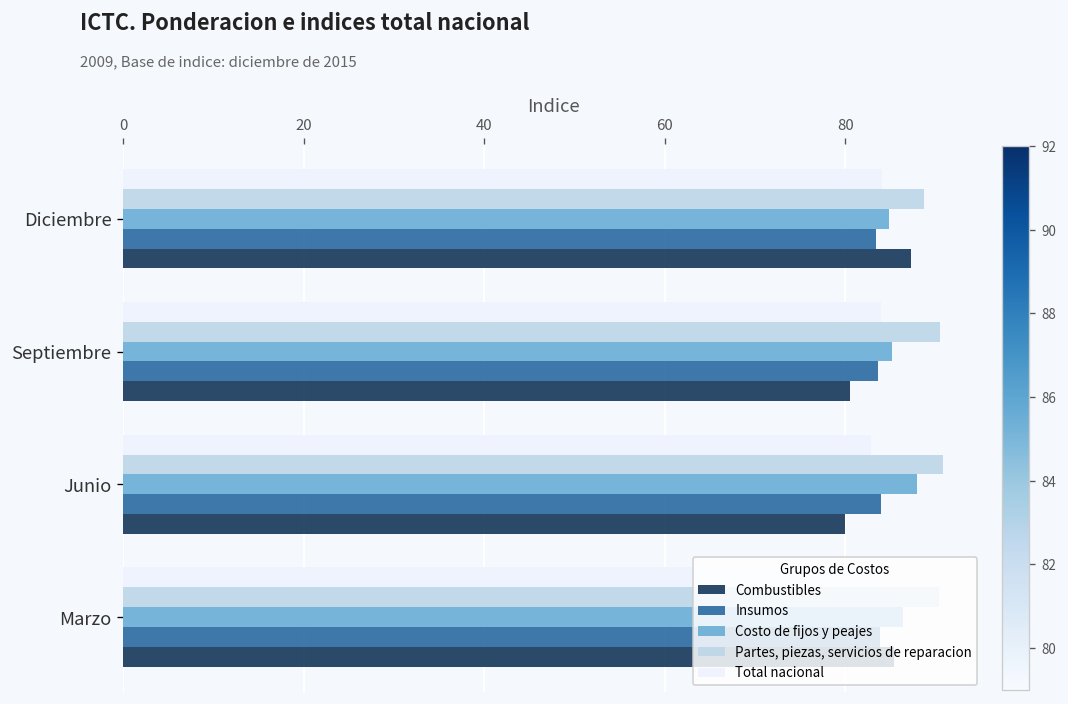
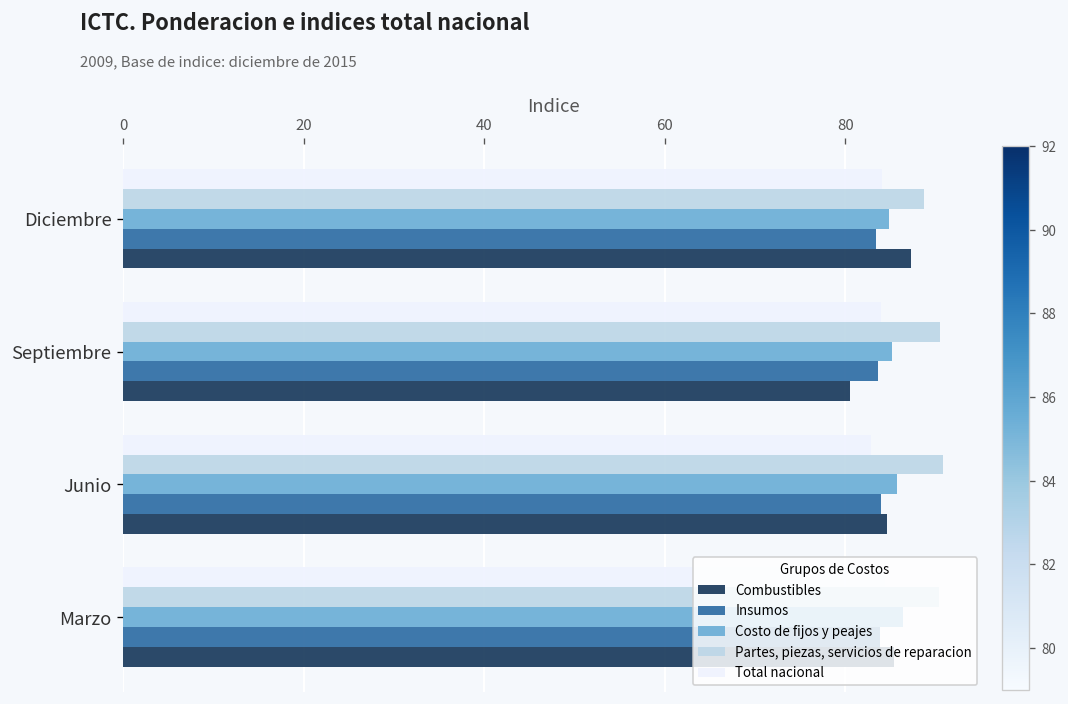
Costo de fijos y peajes, Junio: 88 -> 86
Combustibles, Junio: 80 -> 85
